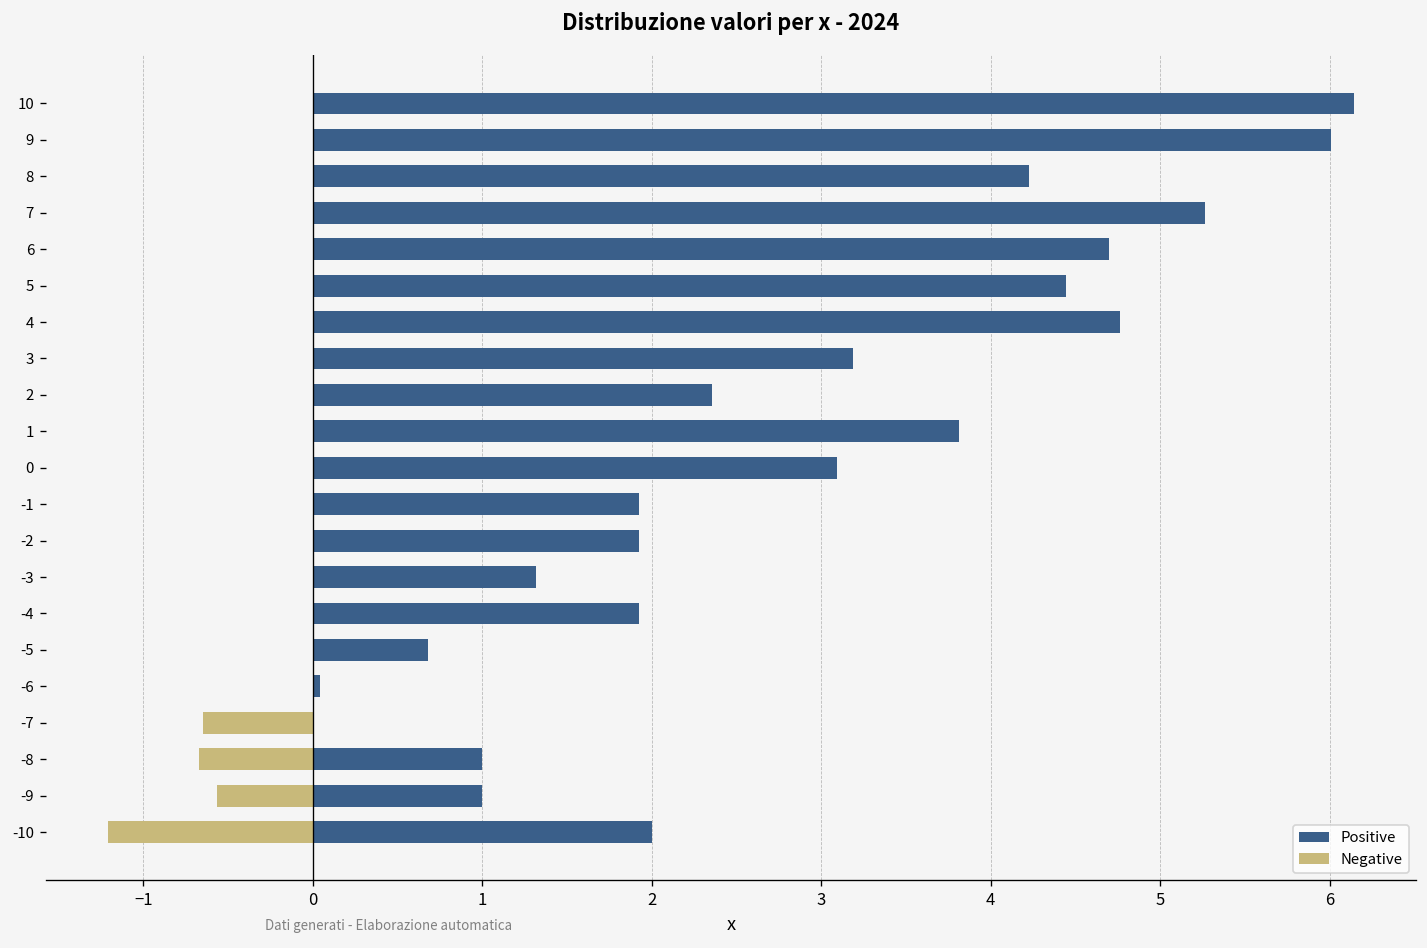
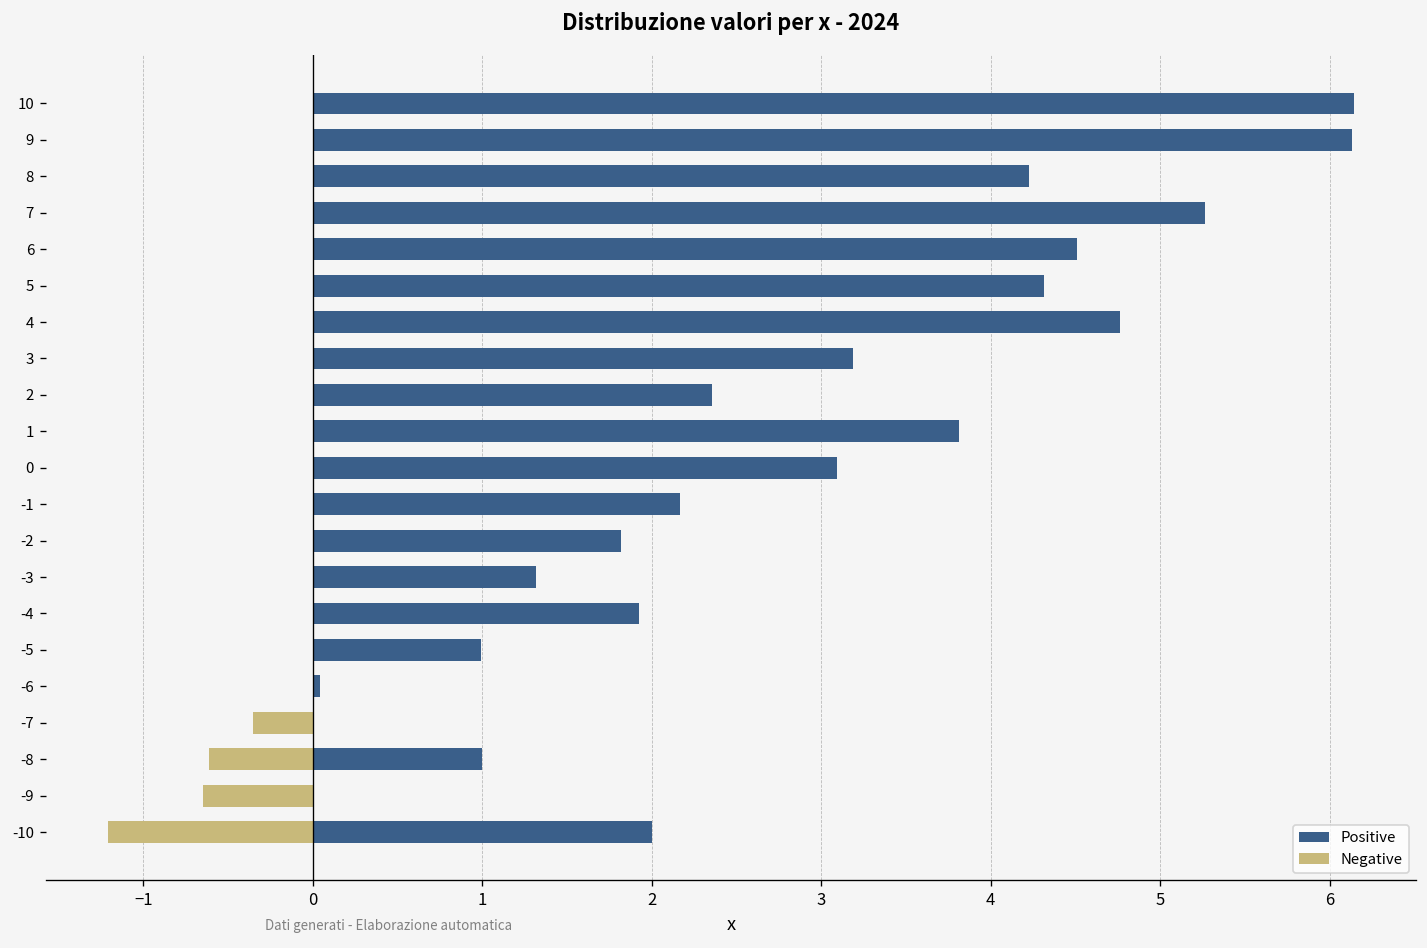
Positive, 9: 6.01 -> 6.13
Positive, 6: 4.70 -> 4.51
Positive, 5: 4.44 -> 4.31
Positive, -1: 1.92 -> 2.17
Positive, -2: 1.93 -> 1.82
Positive, -5: 0.68 -> 0.99
Negative, -7: -0.65 -> -0.35
Negative, -8: -0.67 -> -0.61
Positive, -9: 1 -> 0
Negative, -9: -0.57 -> -0.65
